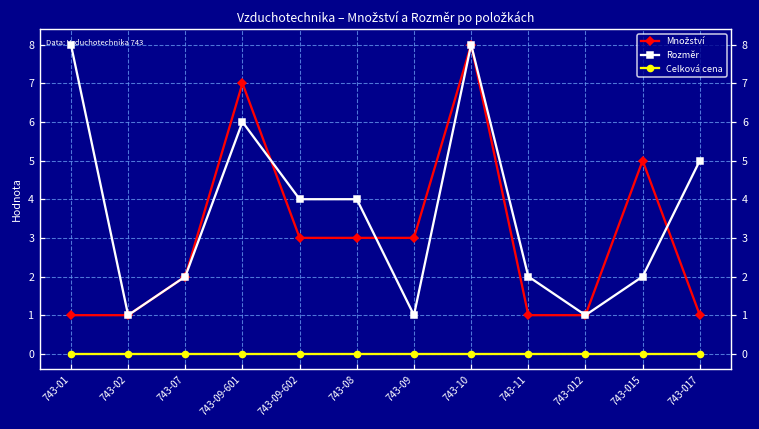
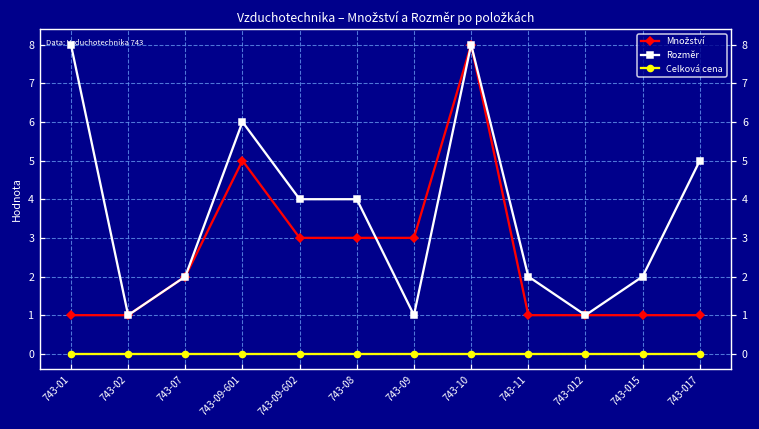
Množství, 743-09-601: 7 -> 5
Množství, 743-015: 5 -> 1
